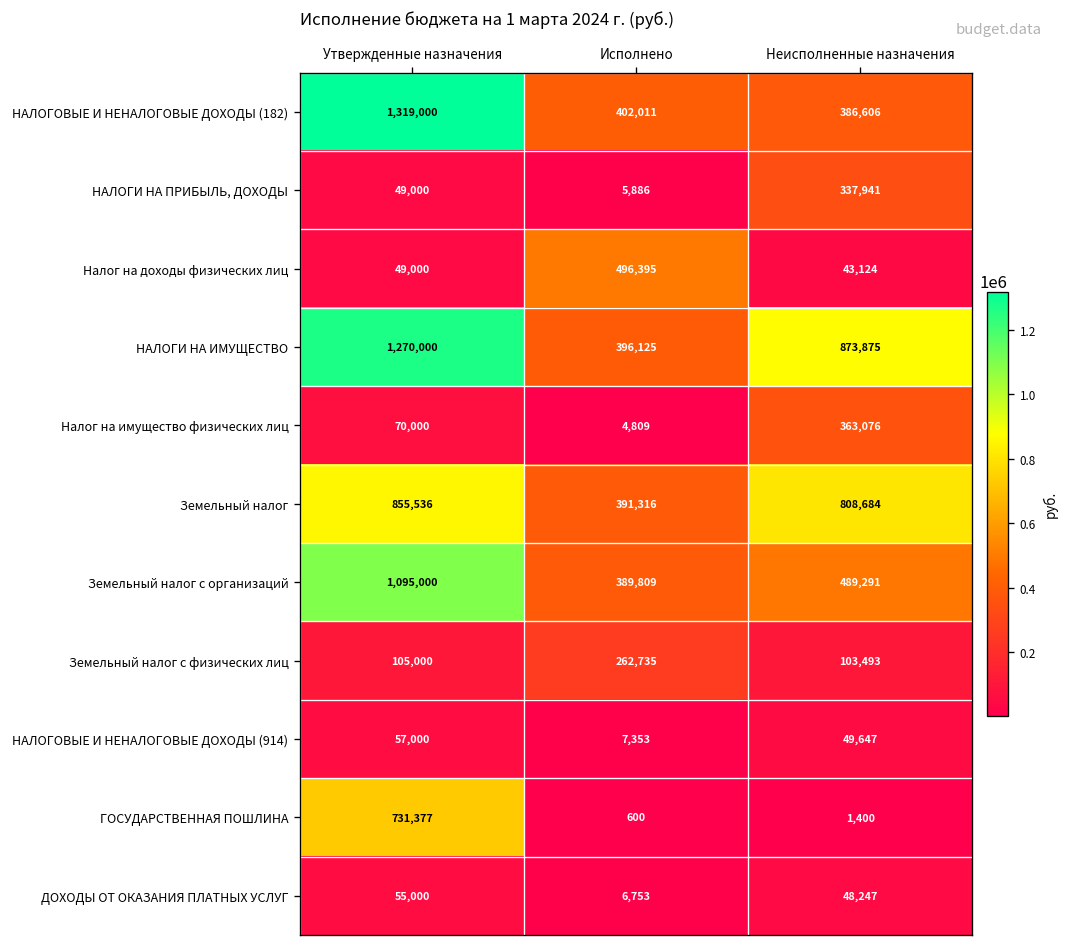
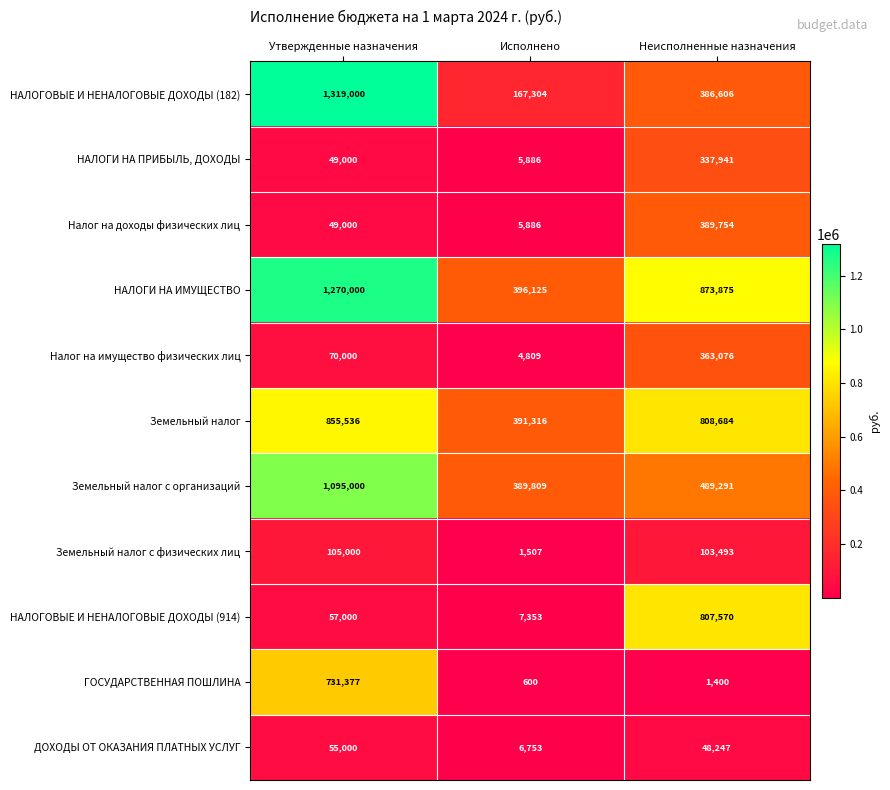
НАЛОГОВЫЕ И НЕНАЛОГОВЫЕ ДОХОДЫ (182), Исполнено: 402,011 -> 167,304
Налог на доходы физических лиц, Исполнено: 496,395 -> 5,886
Налог на доходы физических лиц, Неисполненные назначения: 43,124 -> 389,754
Земельный налог с физических лиц, Исполнено: 262,735 -> 1,507
НАЛОГОВЫЕ И НЕНАЛОГОВЫЕ ДОХОДЫ (914), Неисполненные назначения: 49,647 -> 807,570
